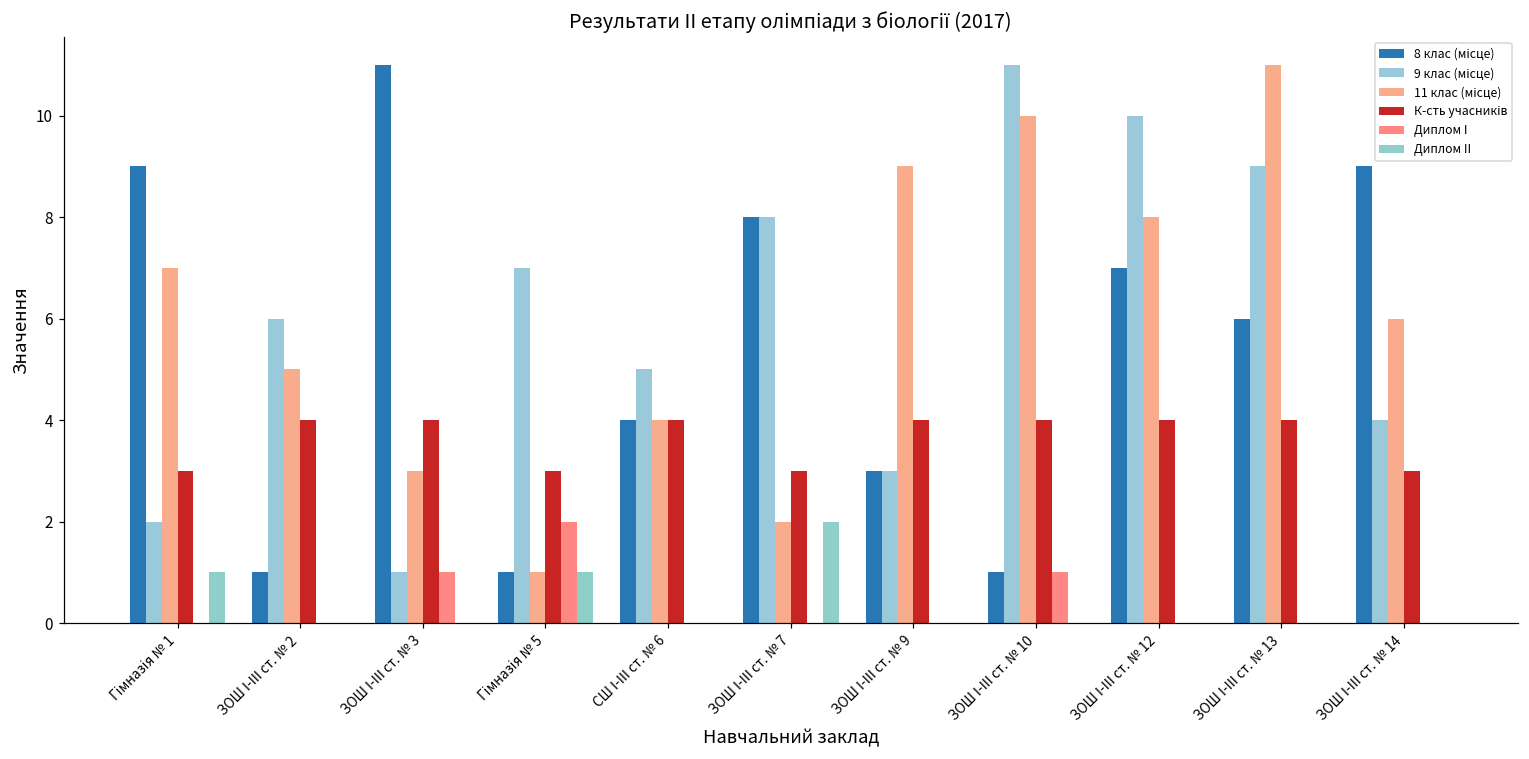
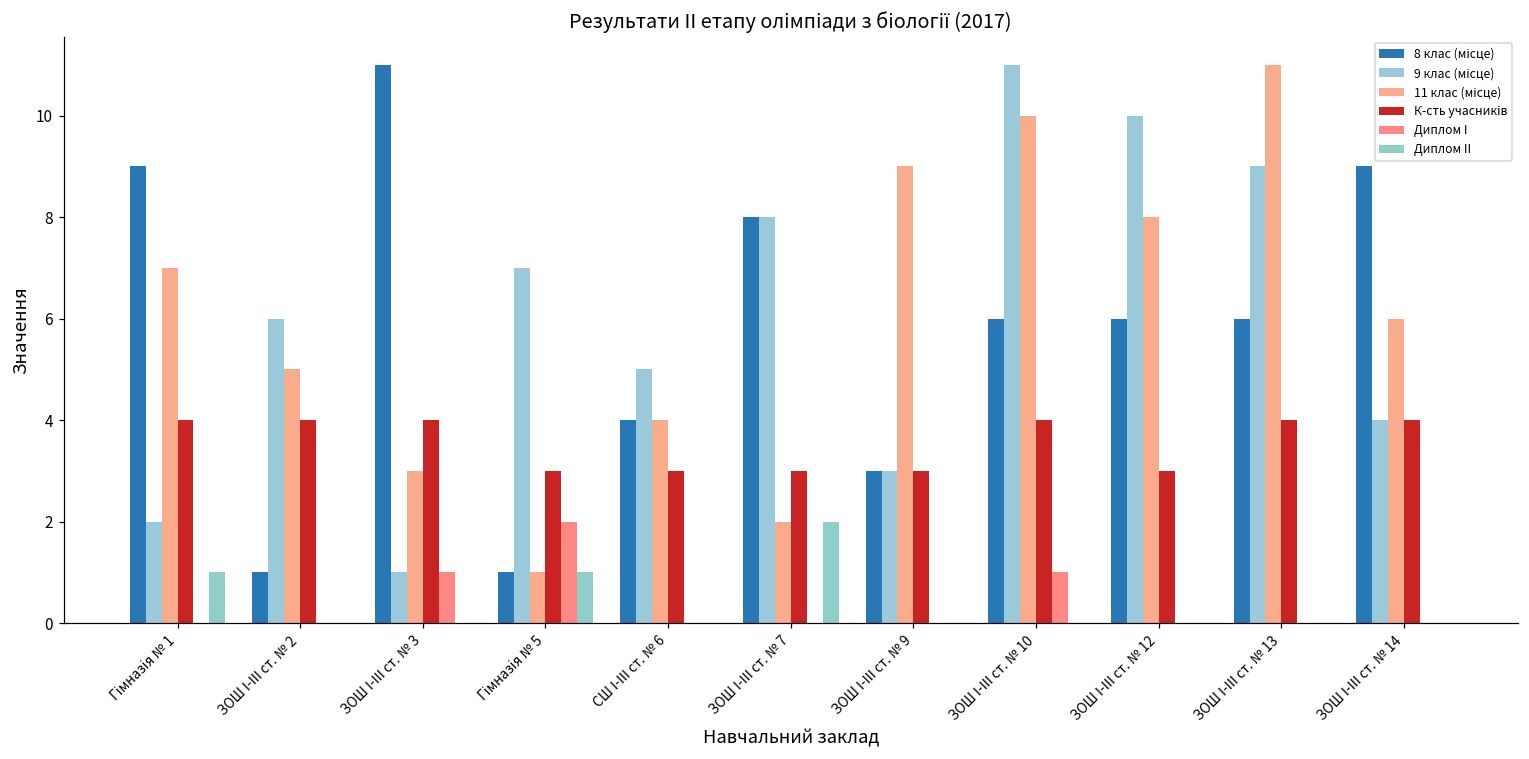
К-сть учасників, Гімназія № 1: 3 -> 4
К-сть учасників, СШ І-ІІІ ст. № 6: 4 -> 3
К-сть учасників, ЗОШ І-ІІІ ст. № 9: 4 -> 3
8 клас (місце), ЗОШ І-ІІІ ст. № 10: 1 -> 6
8 клас (місце), ЗОШ І-ІІІ ст. № 12: 7 -> 6
К-сть учасників, ЗОШ І-ІІІ ст. № 12: 4 -> 3
К-сть учасників, ЗОШ І-ІІІ ст. № 14: 3 -> 4
